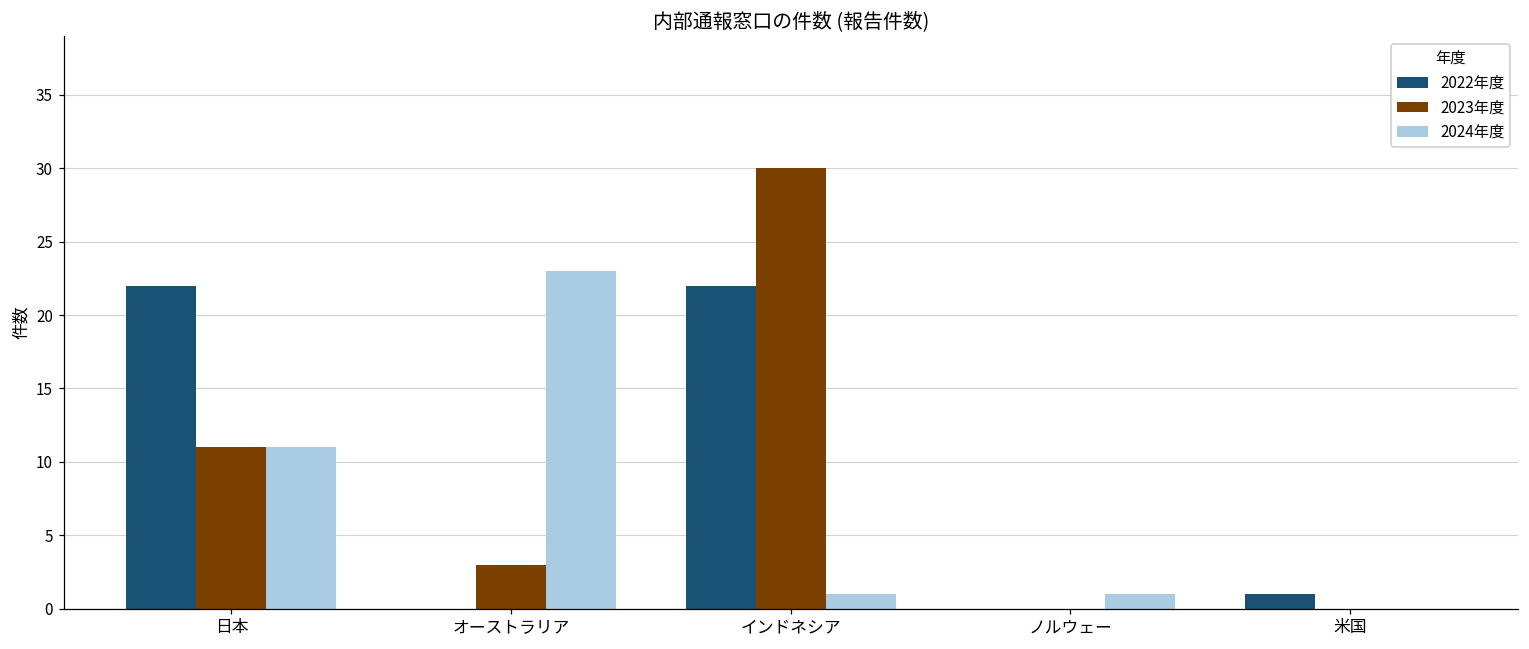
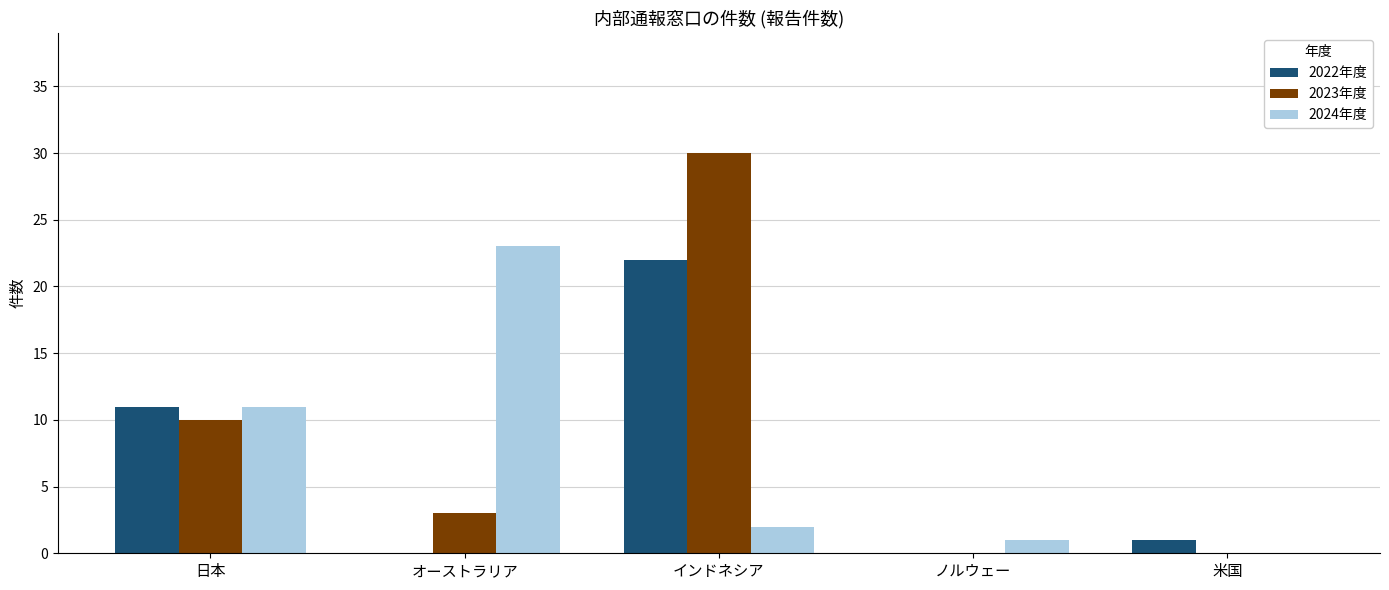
2022年度, 日本: 22 -> 11
2023年度, 日本: 11 -> 10
2024年度, インドネシア: 1 -> 2
